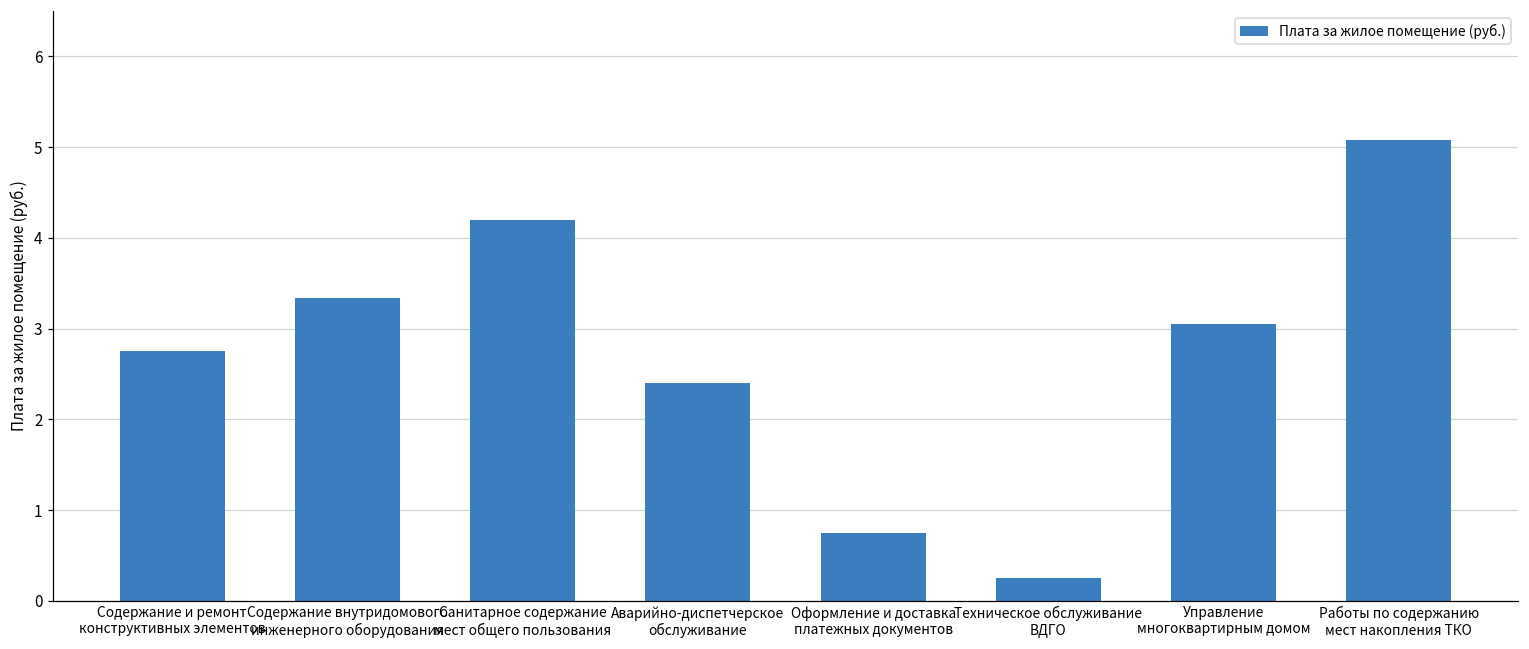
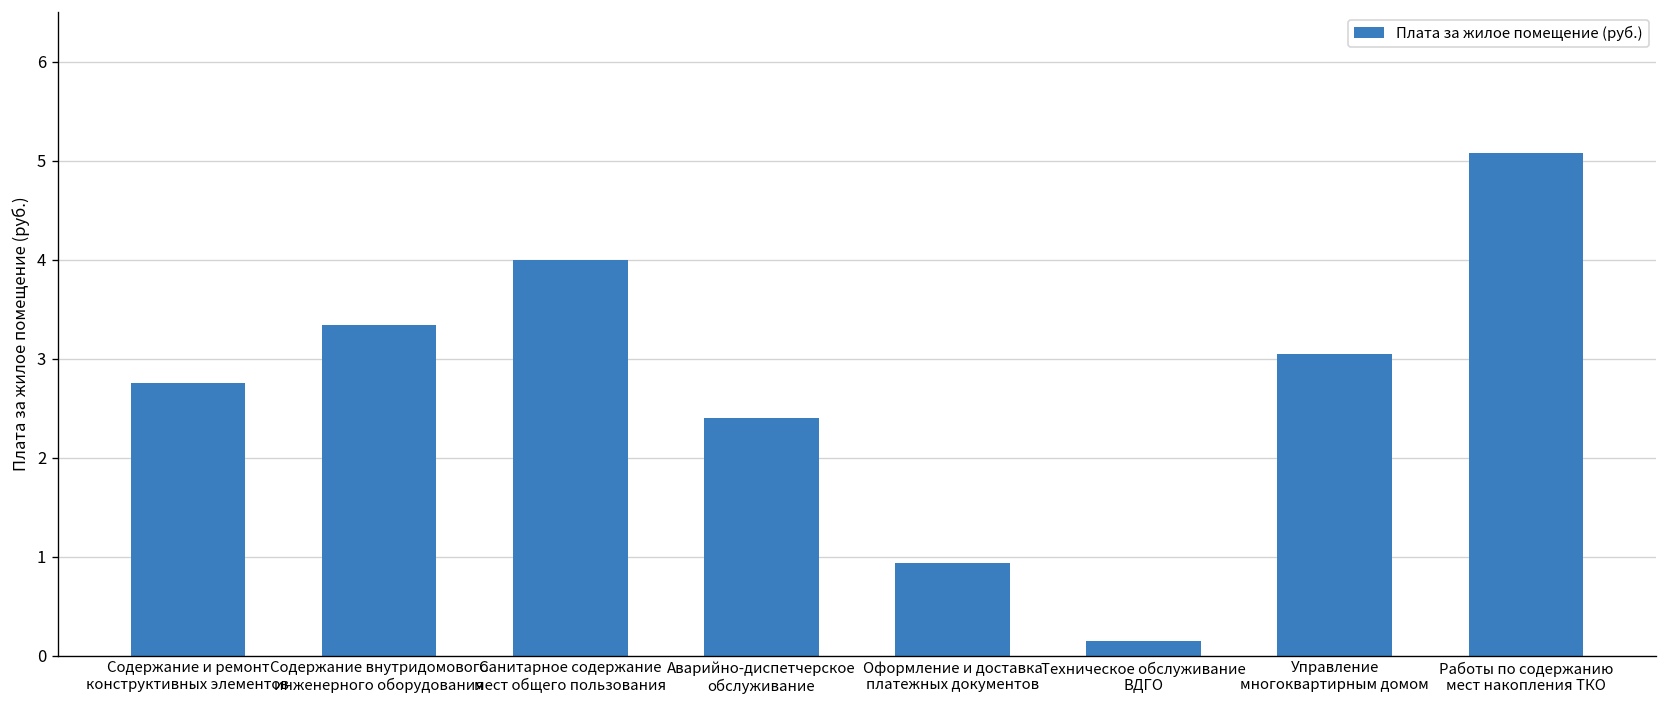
Санитарное содержание мест общего пользования: 4.2 -> 4.0
Оформление и доставка платежных документов: 0.8 -> 0.9
Техническое обслуживание ВДГО: 0.3 -> 0.2
